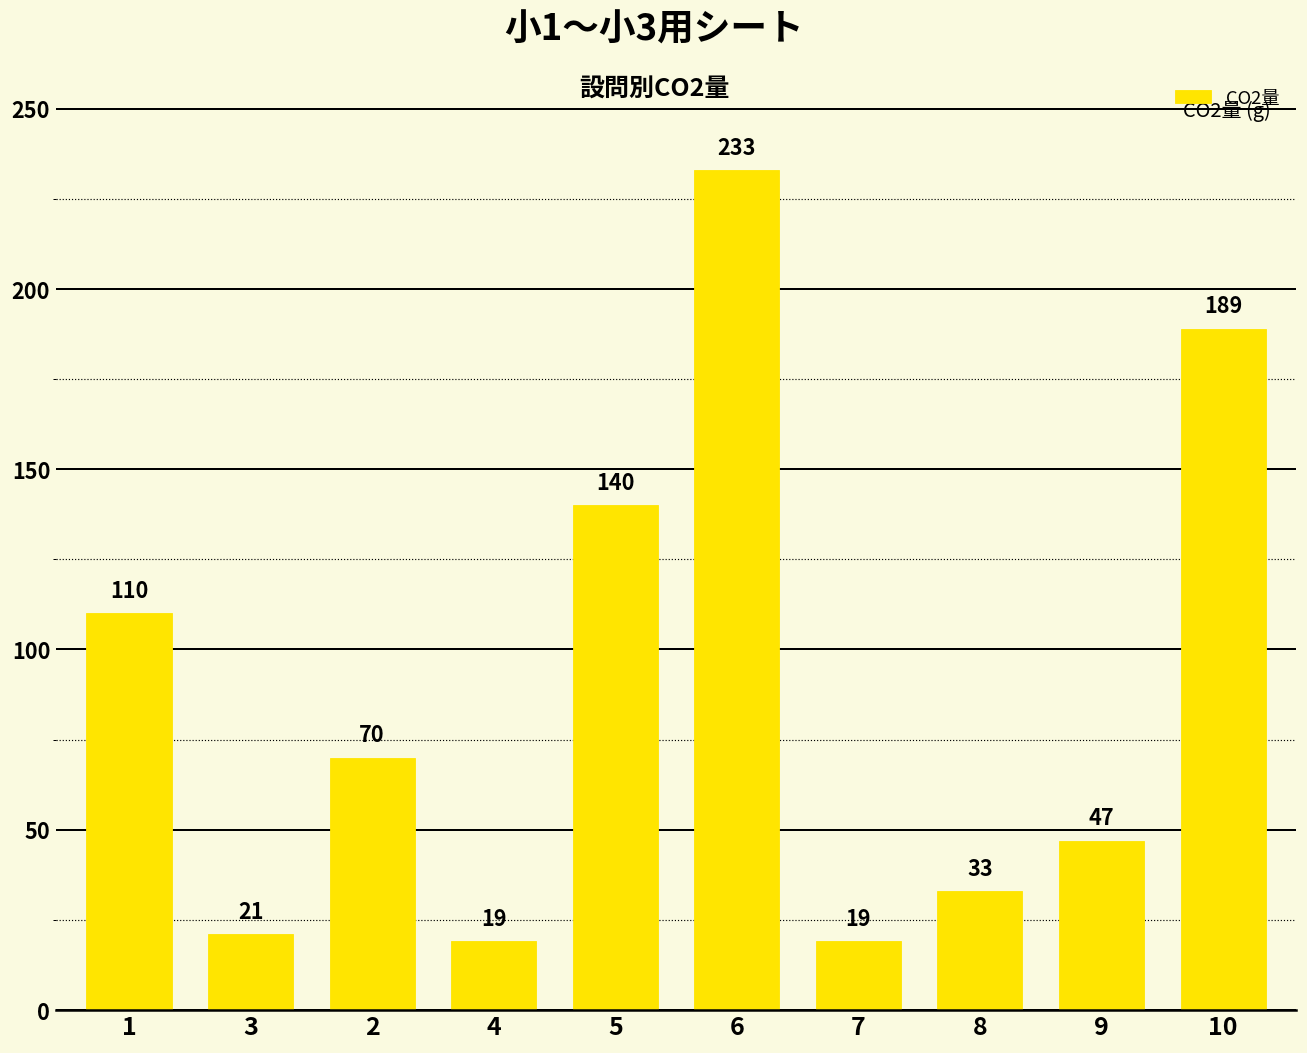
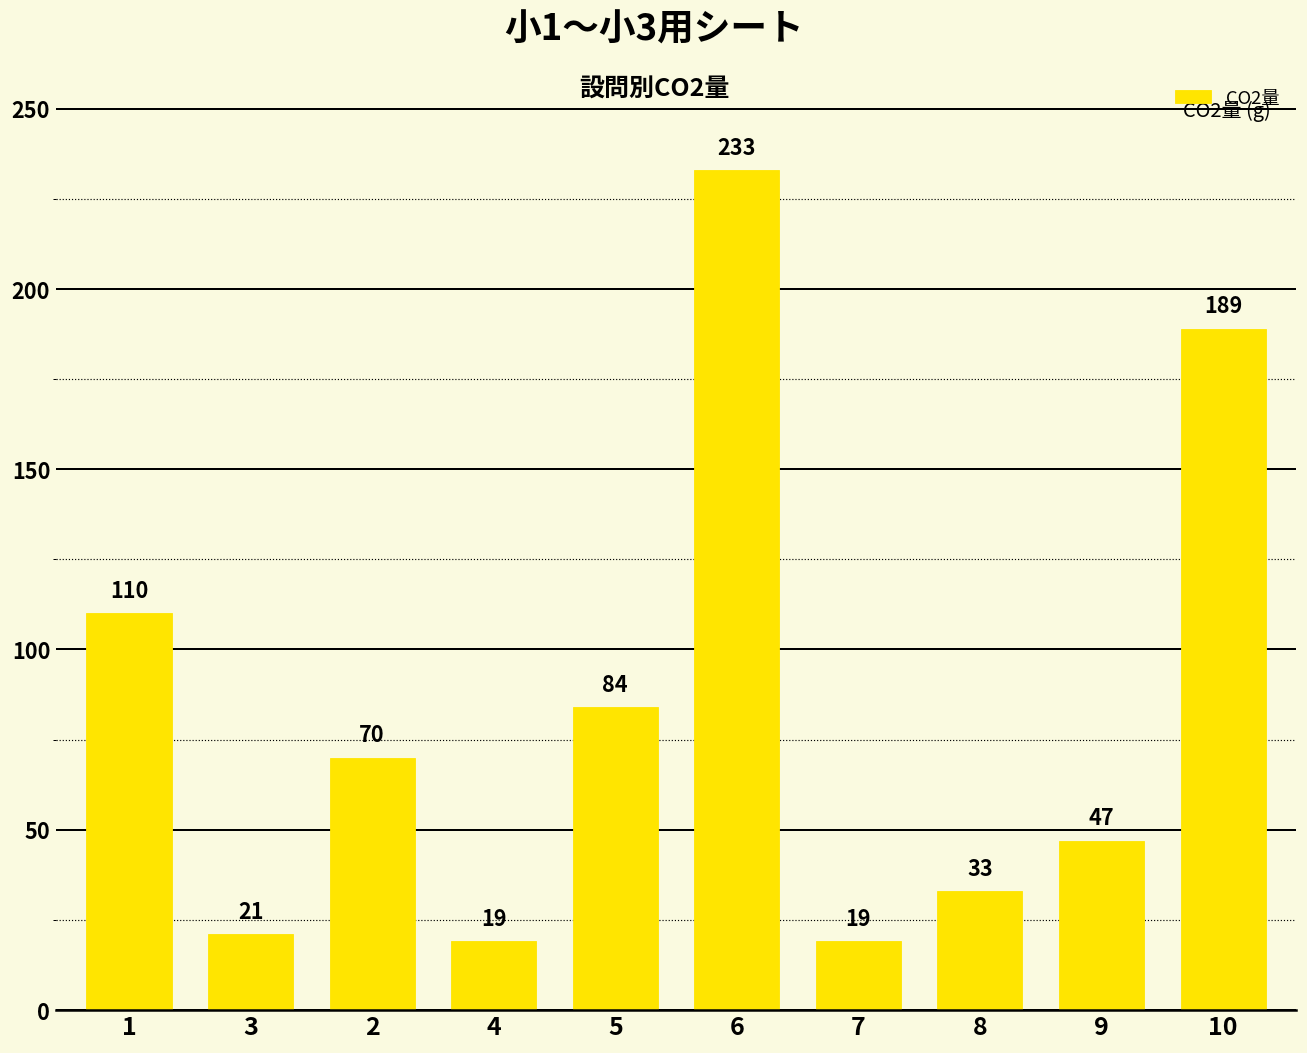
5: 140 -> 84
